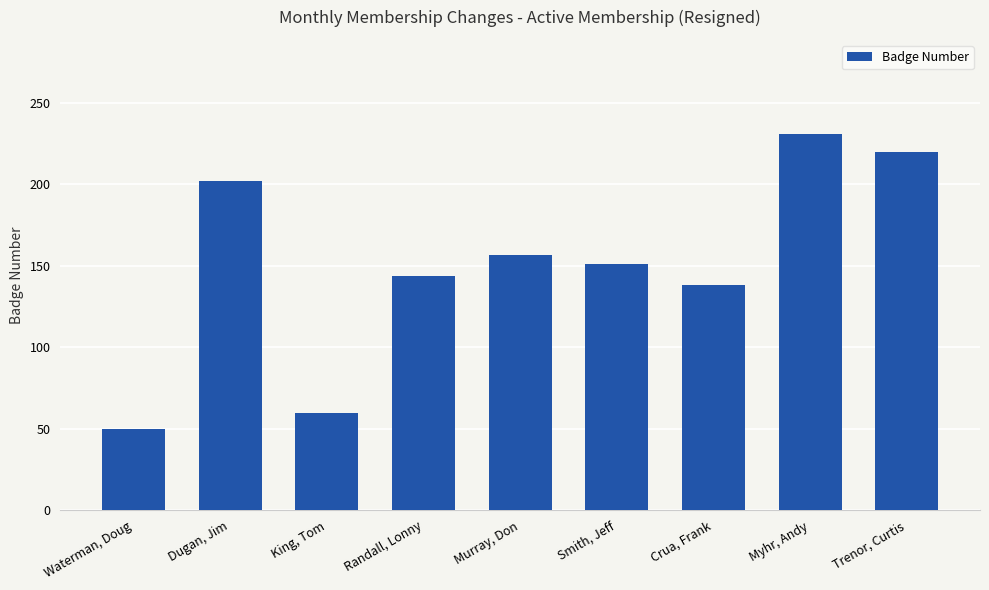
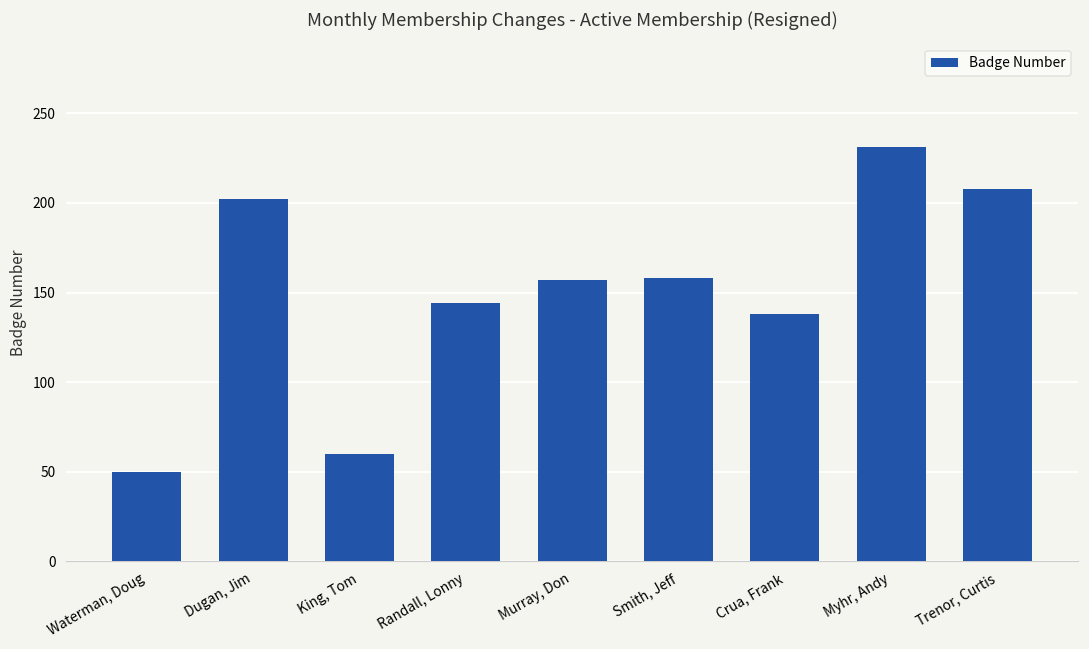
Smith, Jeff: 151 -> 158
Trenor, Curtis: 220 -> 208
